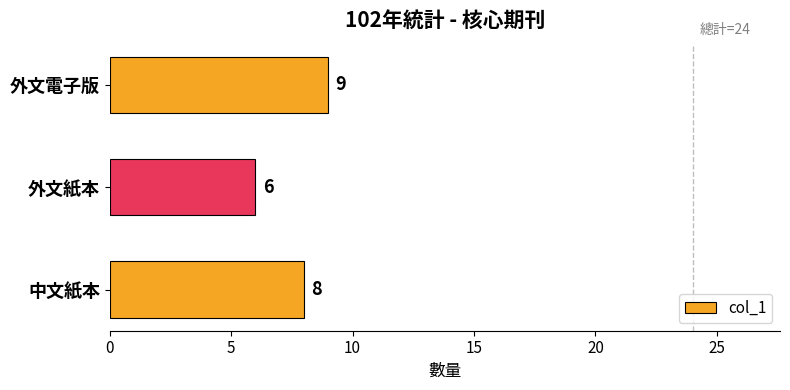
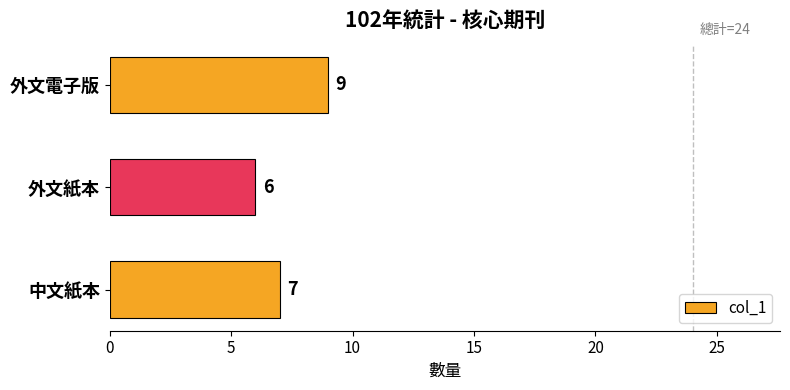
中文紙本: 8 -> 7
